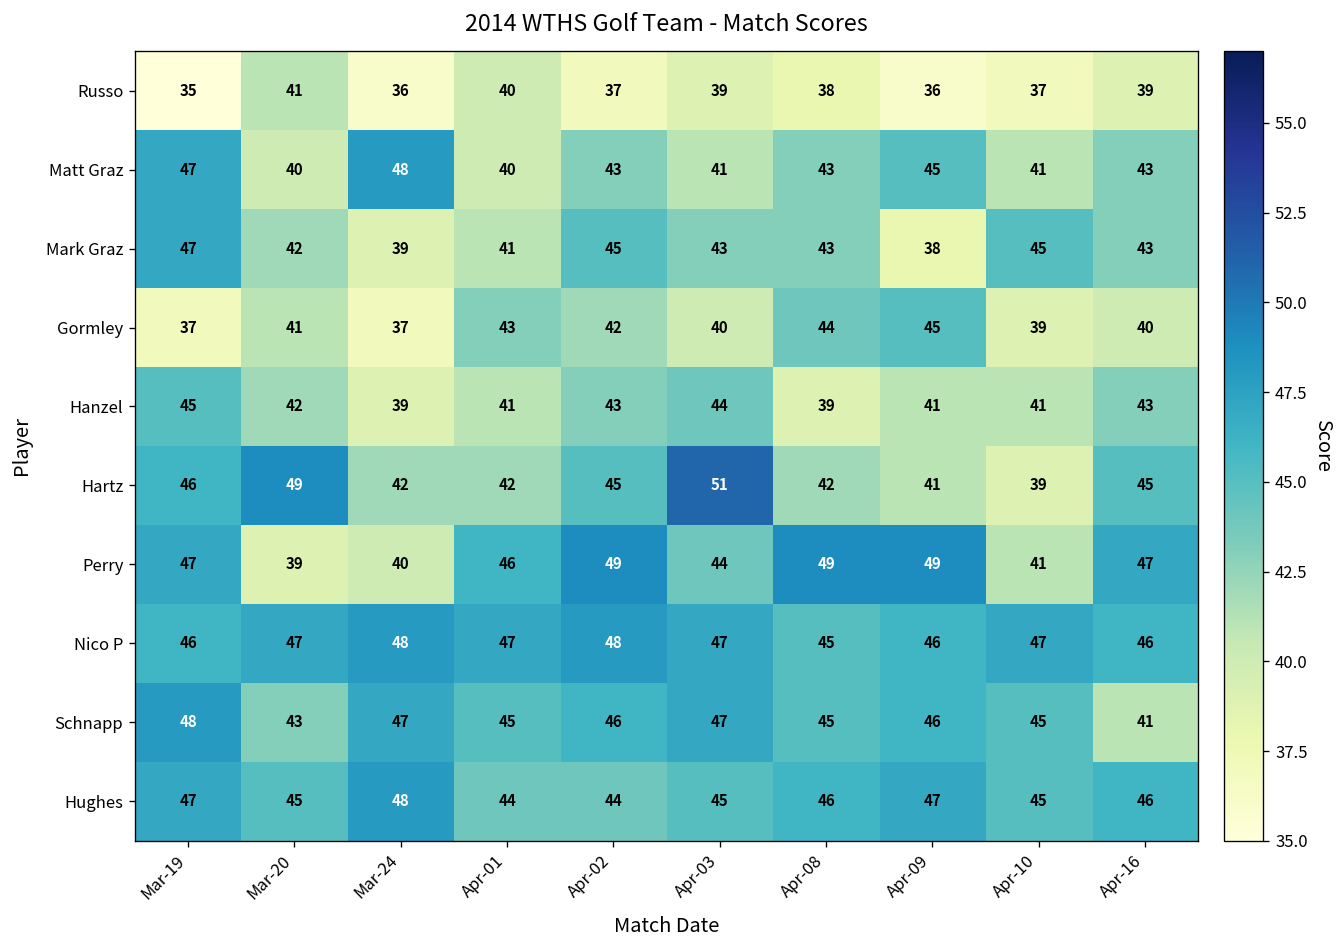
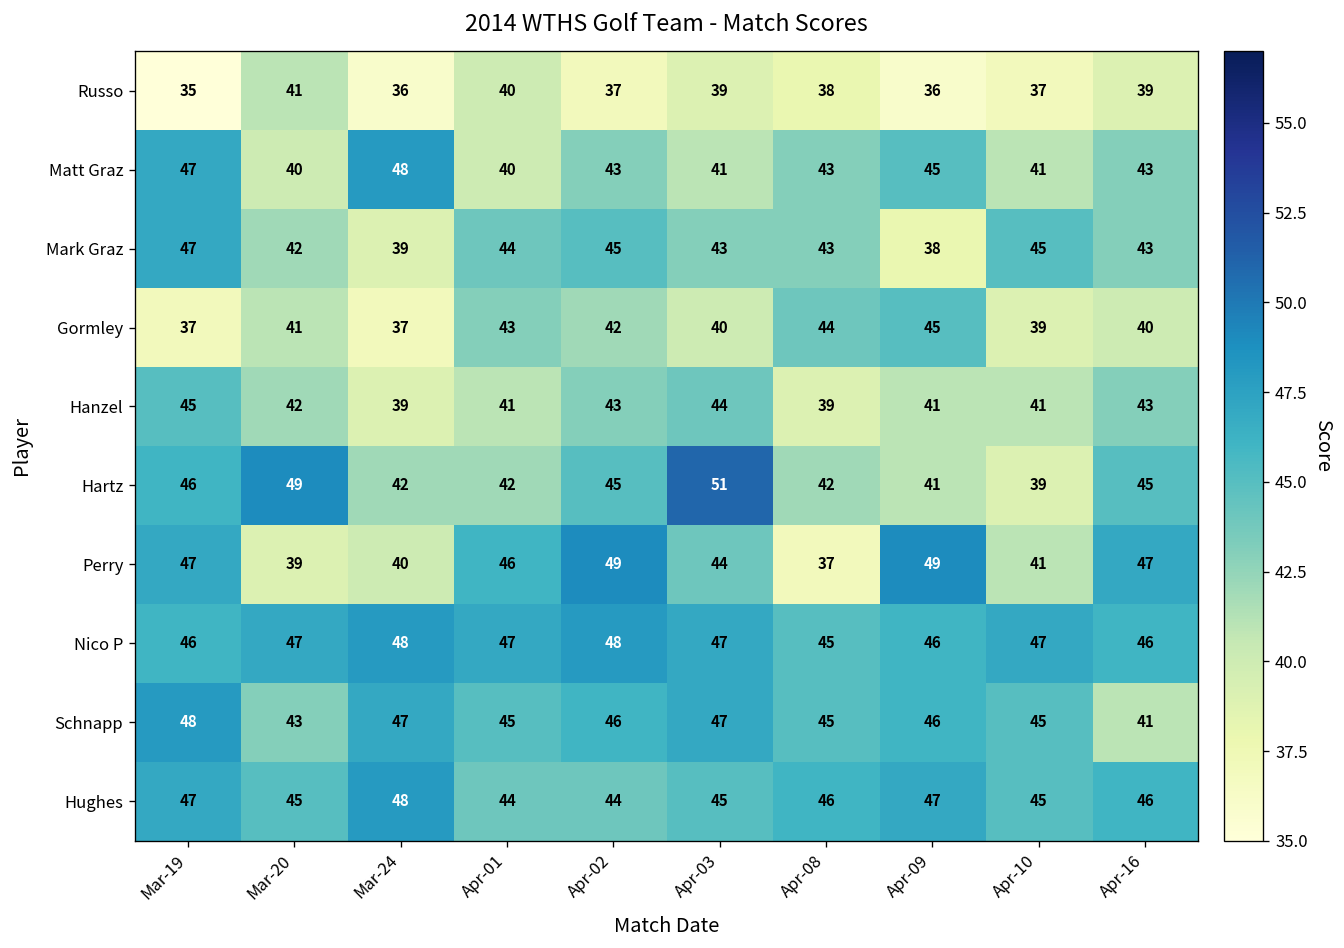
Mark Graz, Apr-01: 41 -> 44
Perry, Apr-08: 49 -> 37
